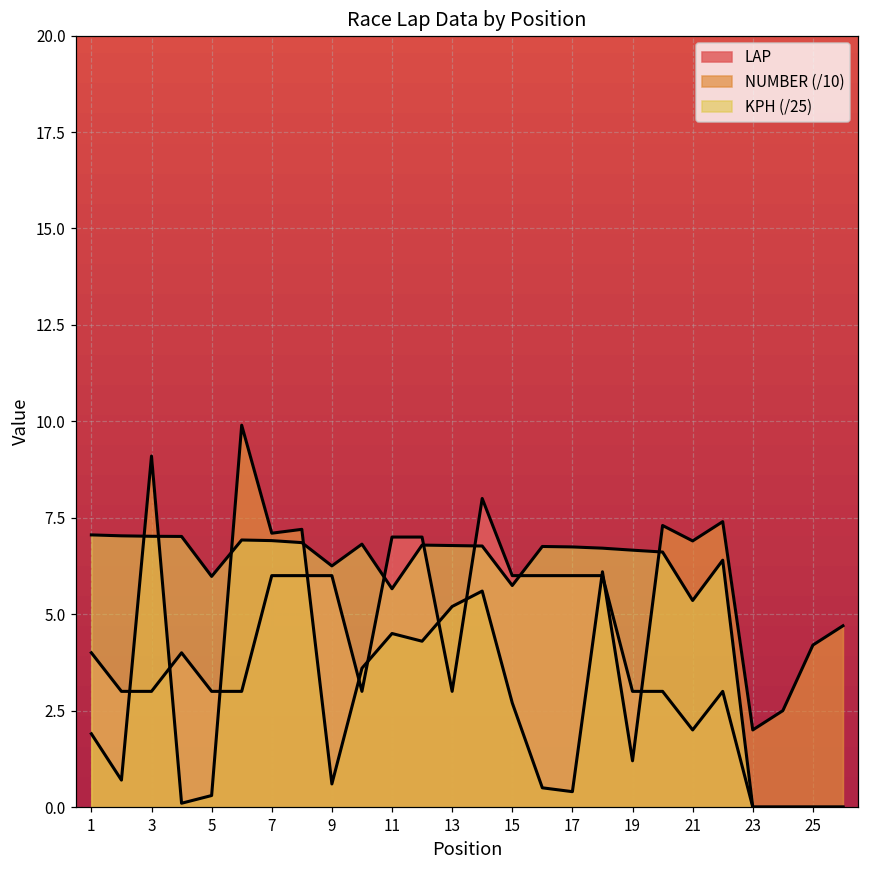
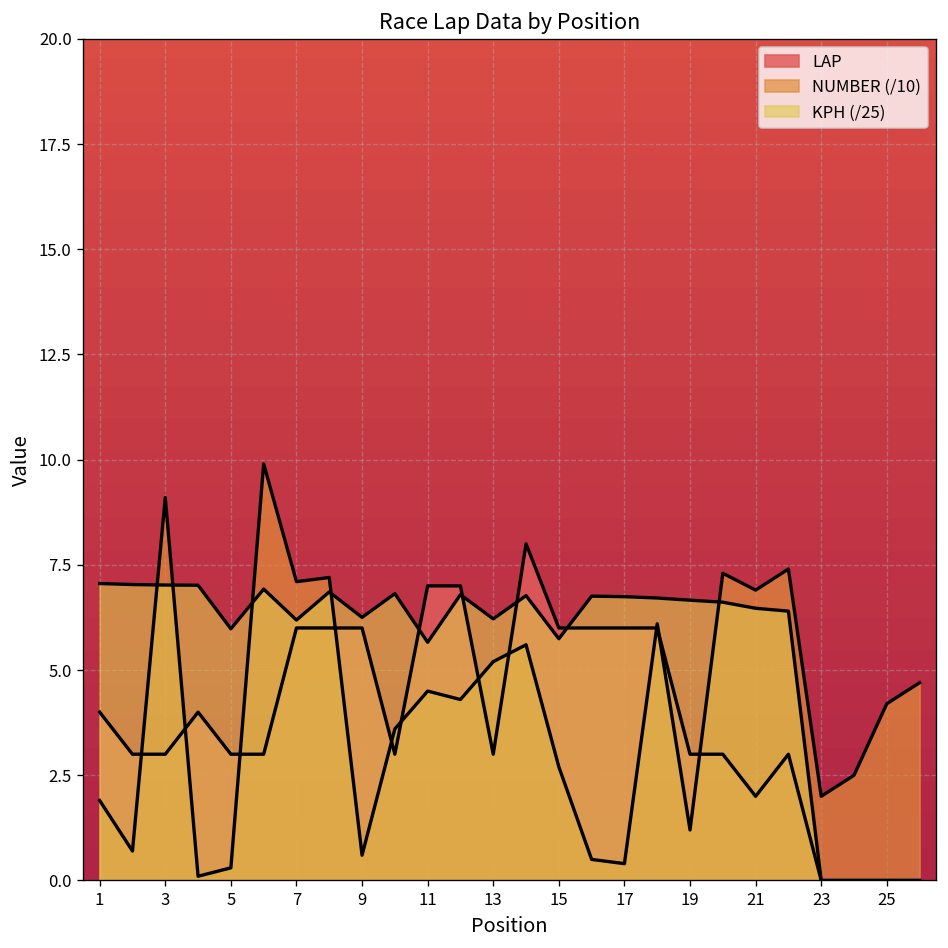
KPH (/25), 7: 6.9 -> 6.2
KPH (/25), 13: 6.8 -> 6.2
KPH (/25), 21: 5.4 -> 6.5
